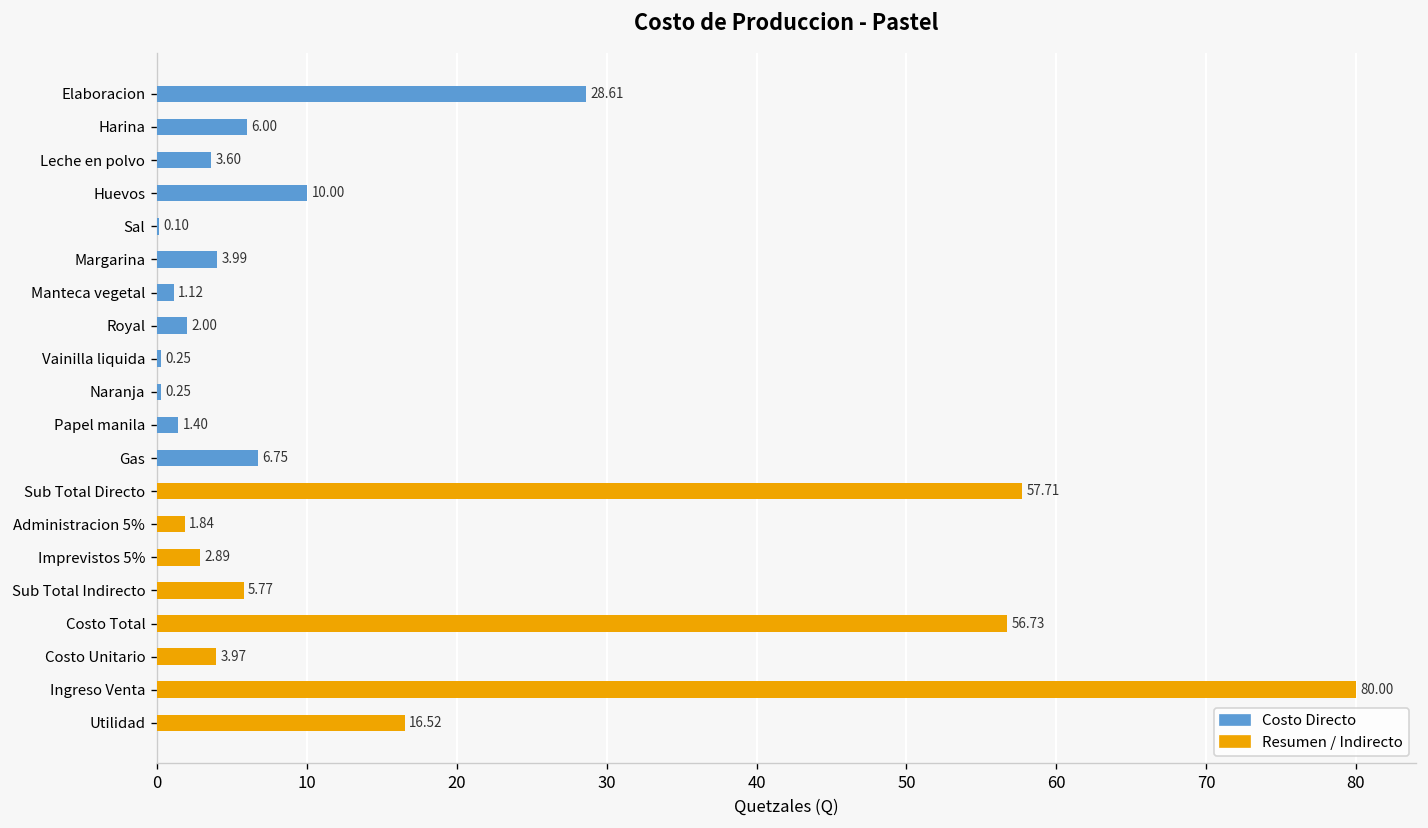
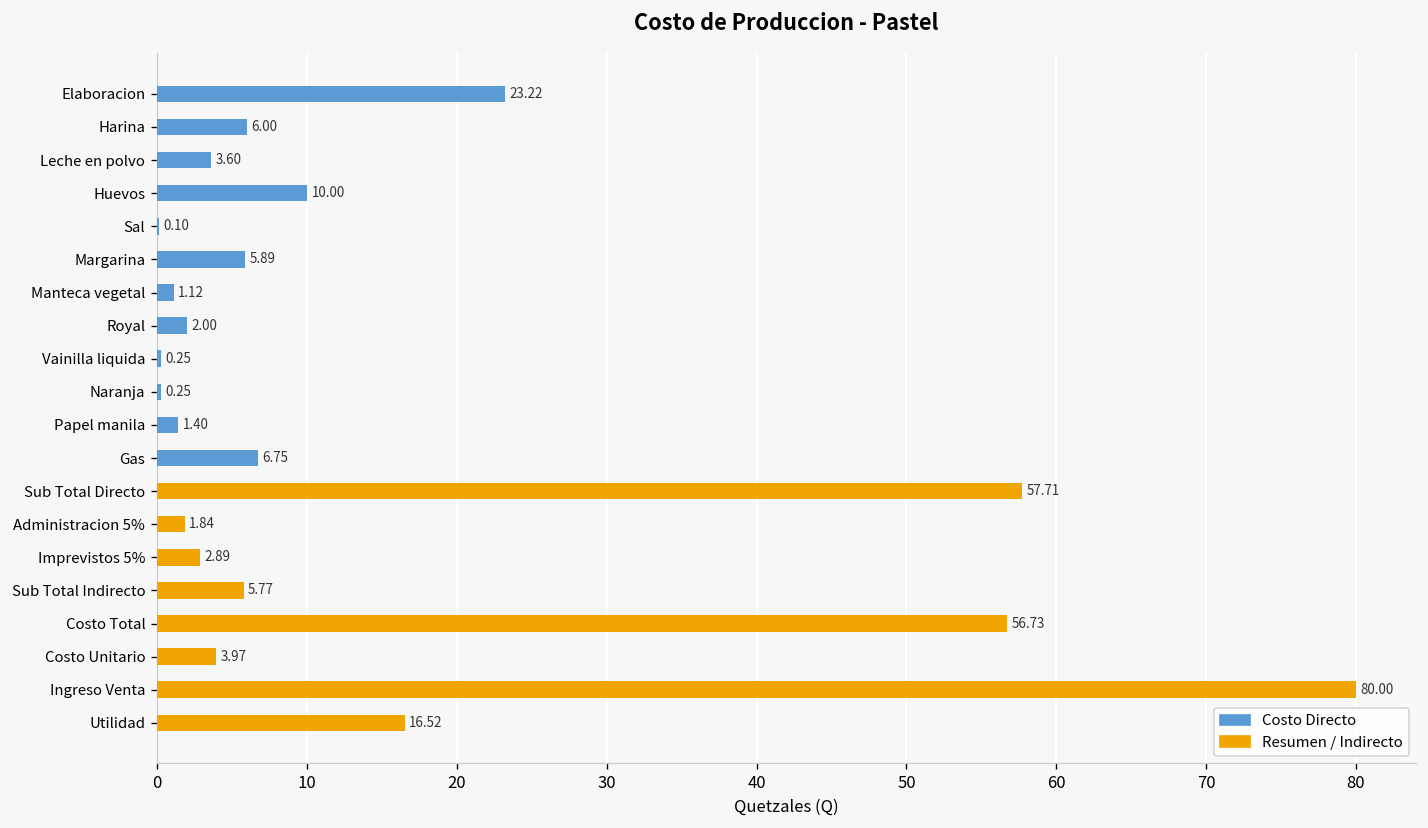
Costo Directo, Elaboracion: 28.61 -> 23.22
Costo Directo, Margarina: 3.99 -> 5.89
